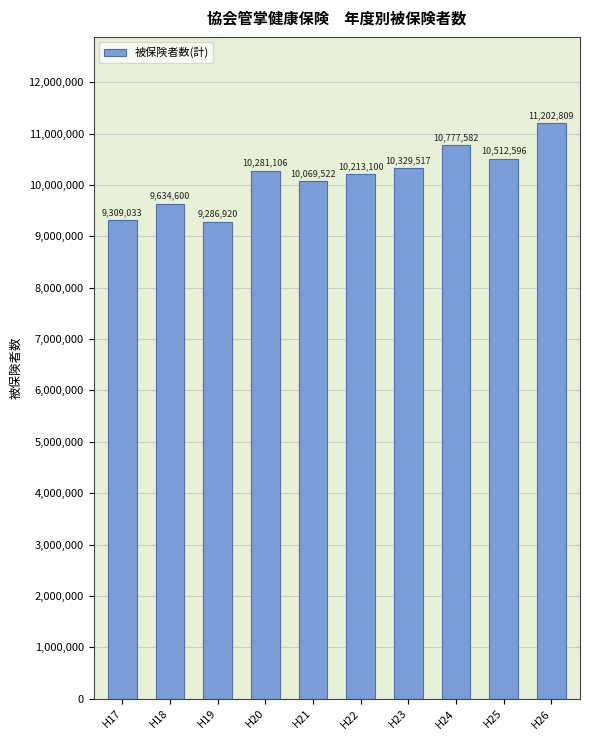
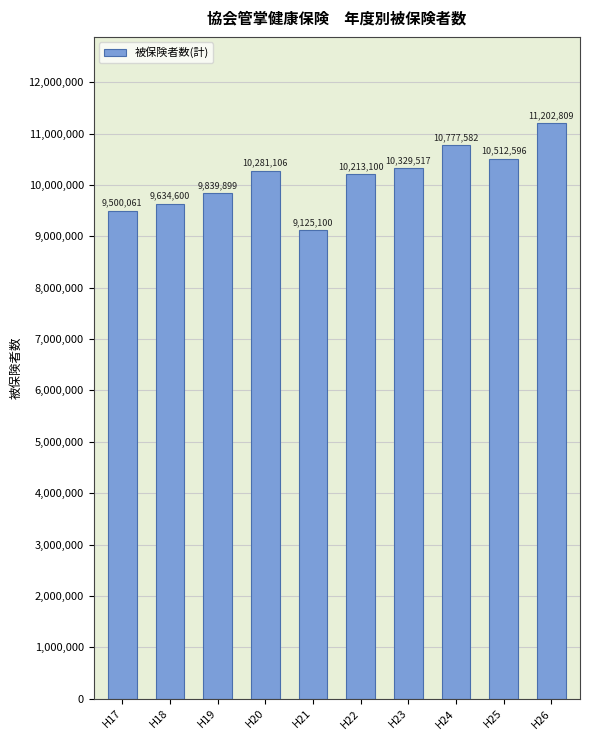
H17: 9,309,033 -> 9,500,061
H19: 9,286,920 -> 9,839,899
H21: 10,069,522 -> 9,125,100
